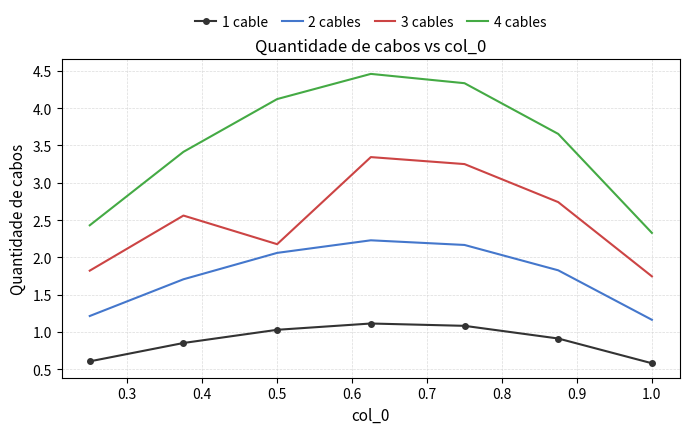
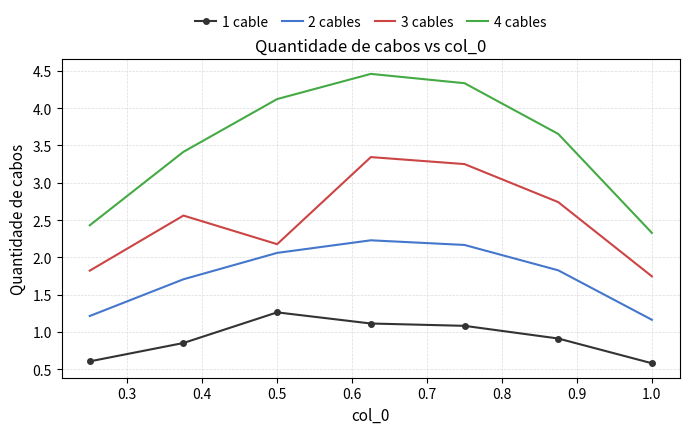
1 cable, 0.5: 1.0 -> 1.3
